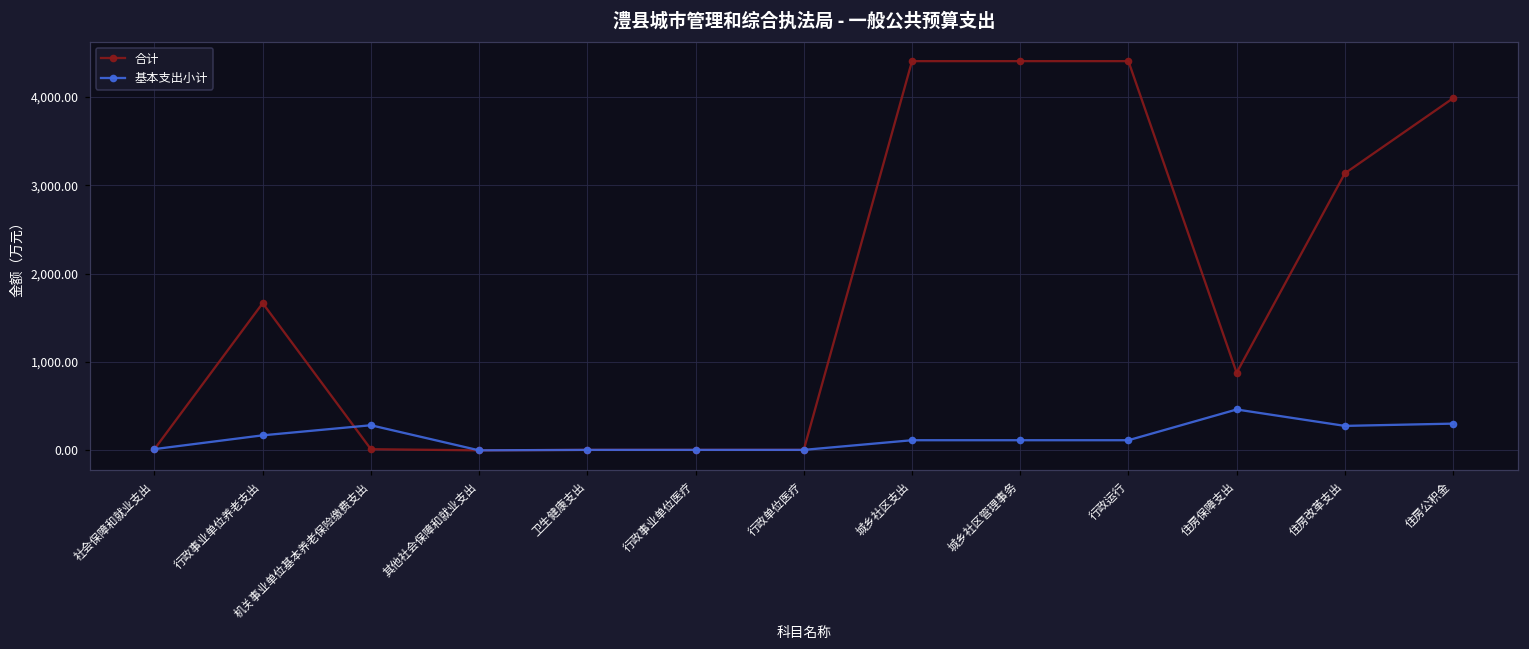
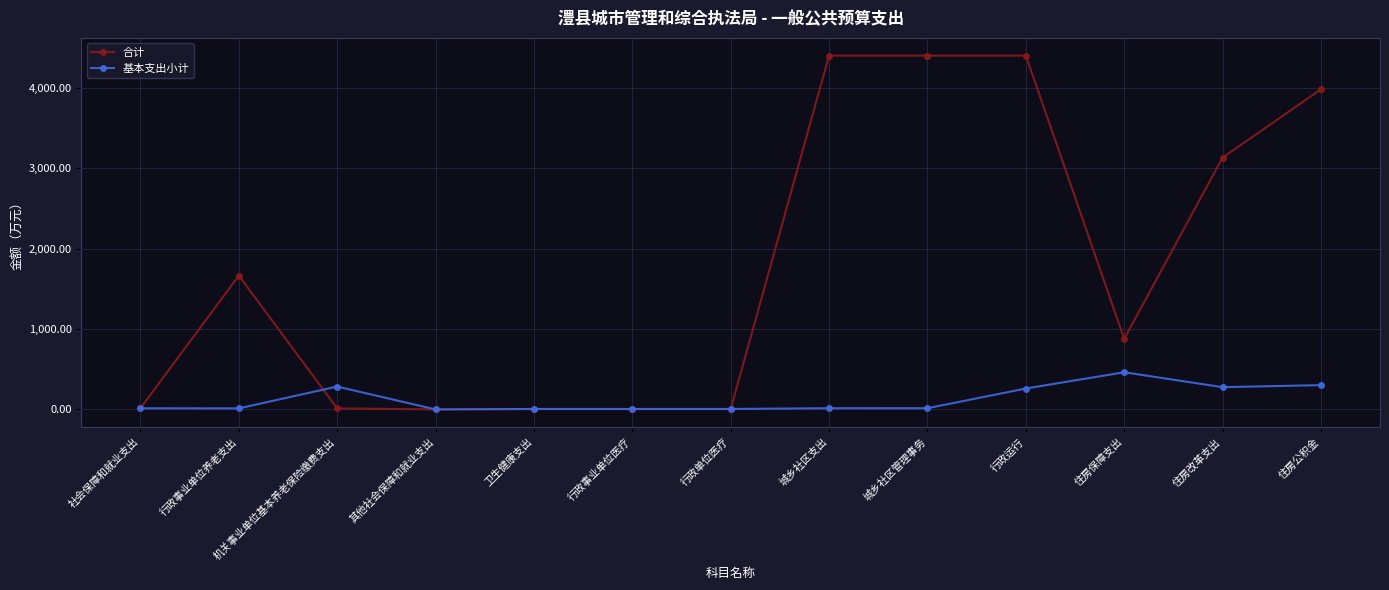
基本支出小计, 行政事业单位养老支出: 200 -> 0
基本支出小计, 城乡社区支出: 100 -> 0
基本支出小计, 城乡社区管理事务: 100 -> 0
基本支出小计, 行政运行: 100 -> 300
